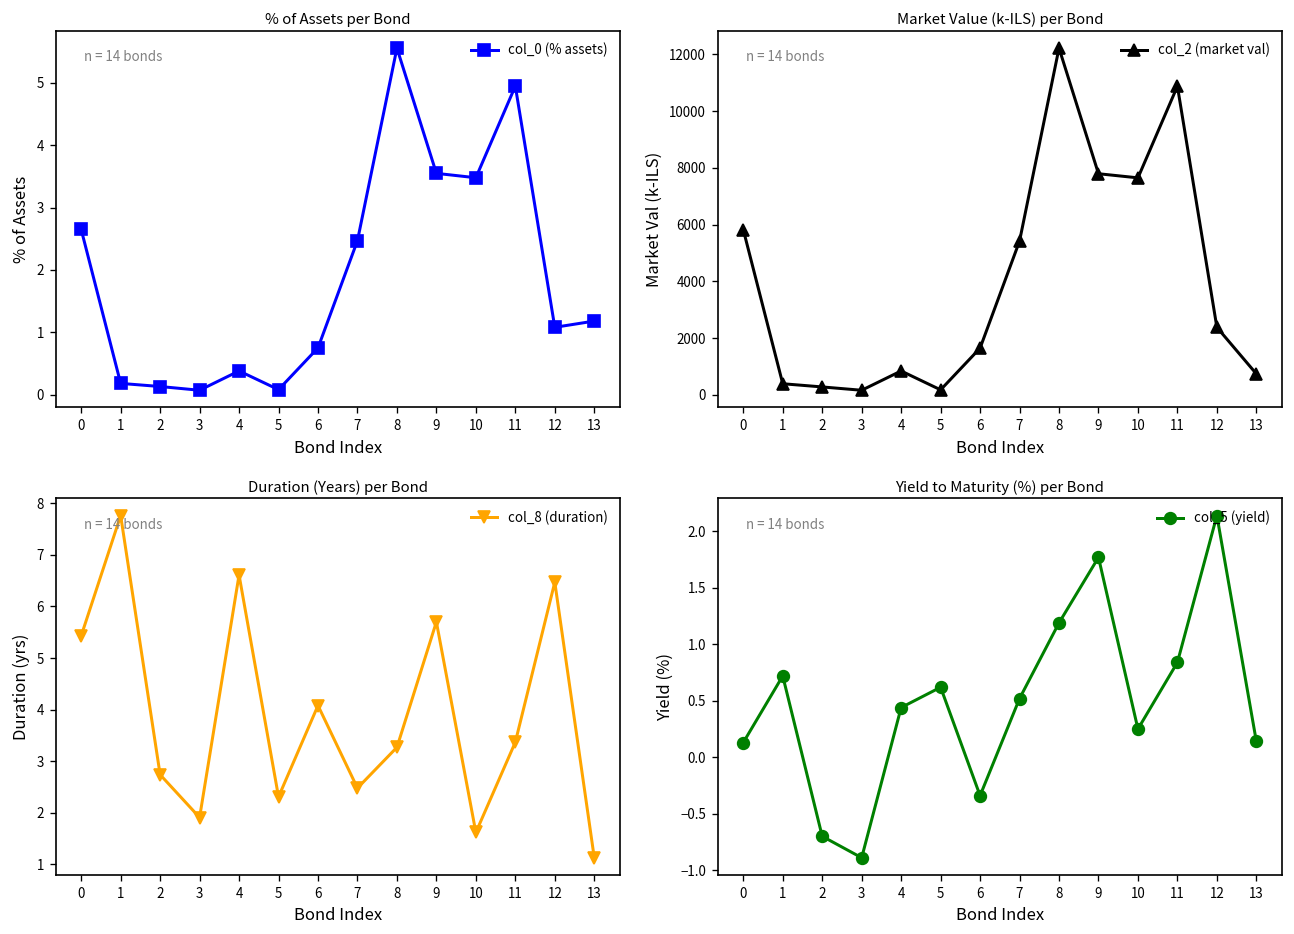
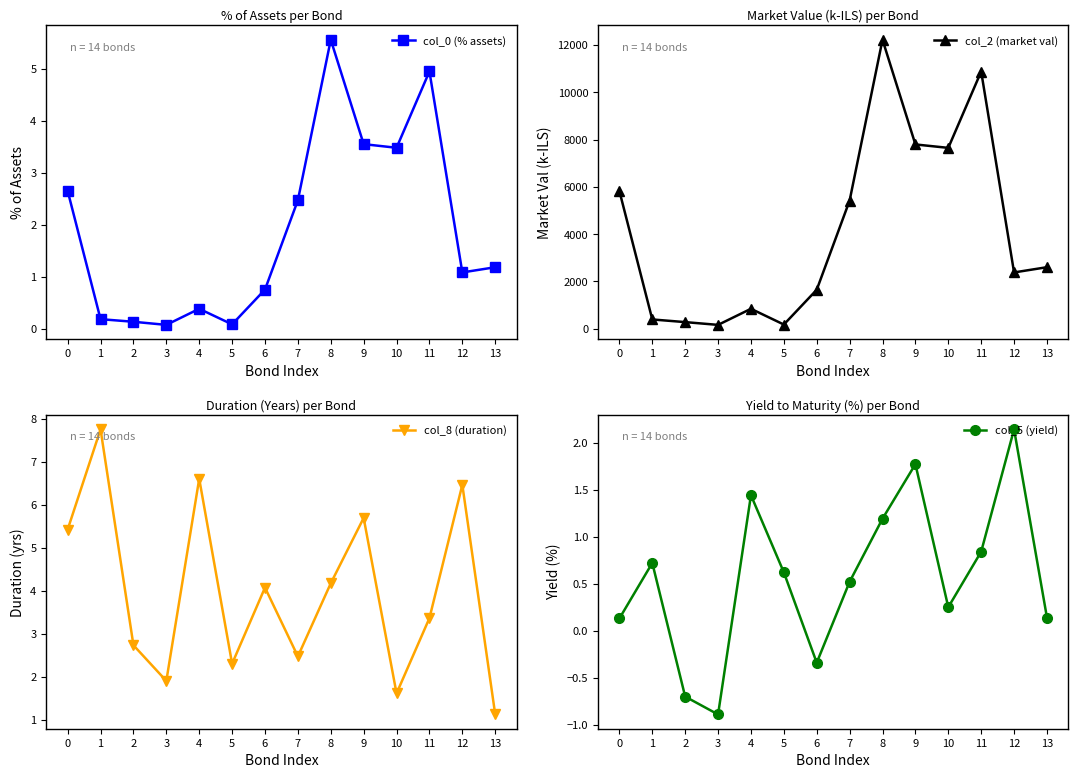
Market Value (k-ILS) per Bond, 13: 700 -> 2600
Duration (Years) per Bond, 8: 3.3 -> 4.2
Yield to Maturity (%) per Bond, 4: 0.4 -> 1.4
